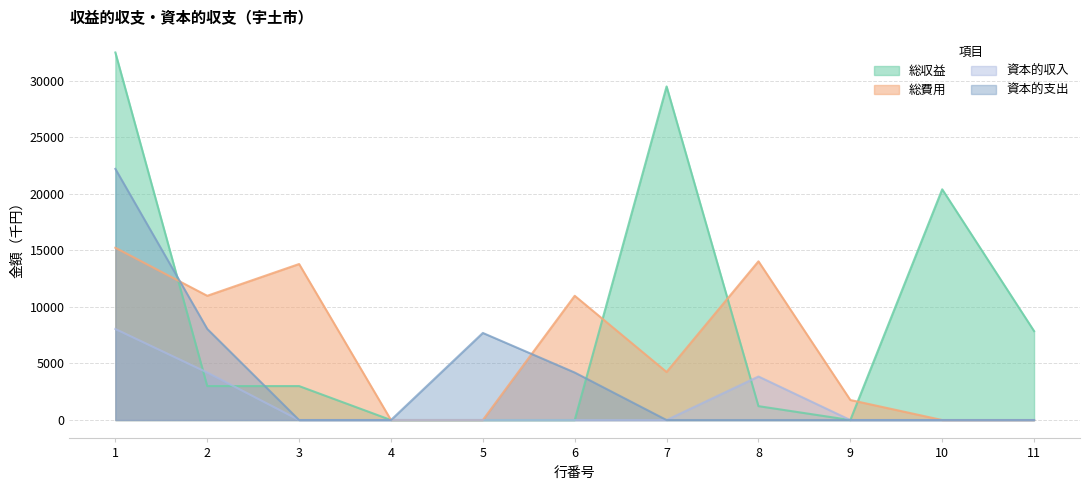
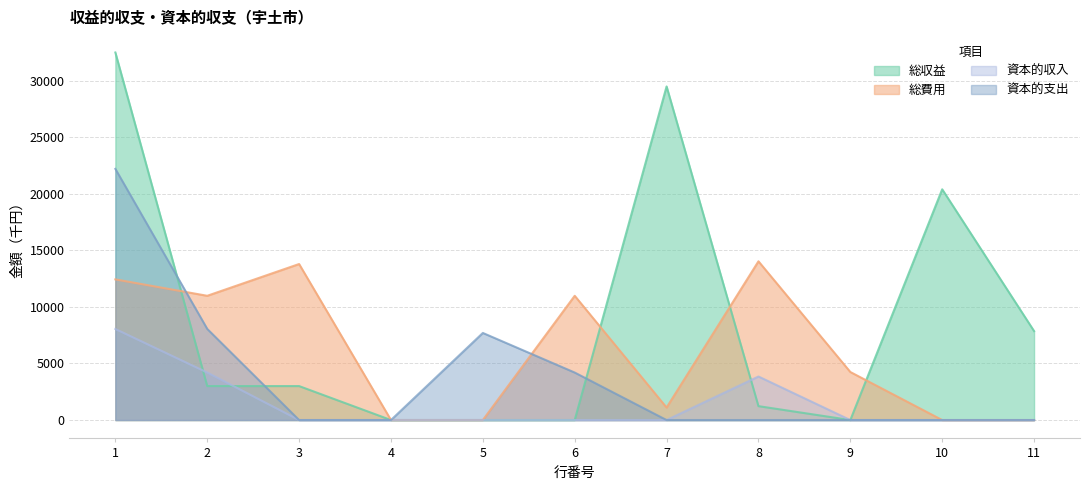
総費用, 1: 15200 -> 12400
総費用, 7: 4200 -> 1100
総費用, 9: 1800 -> 4200
